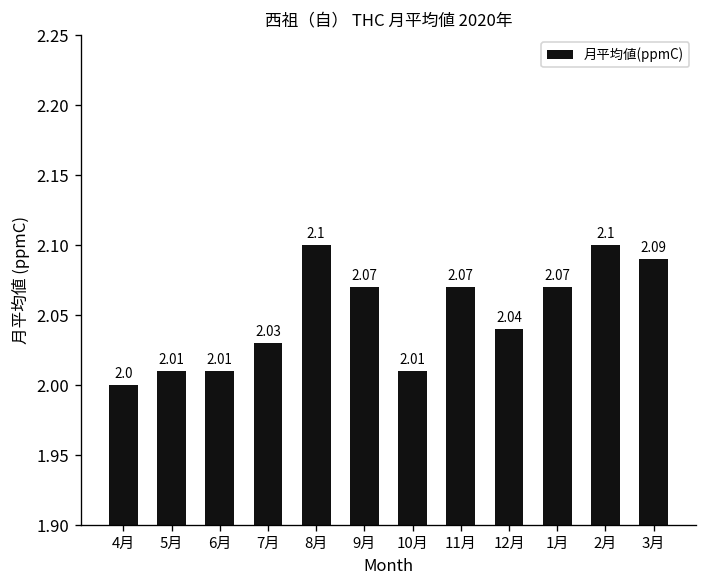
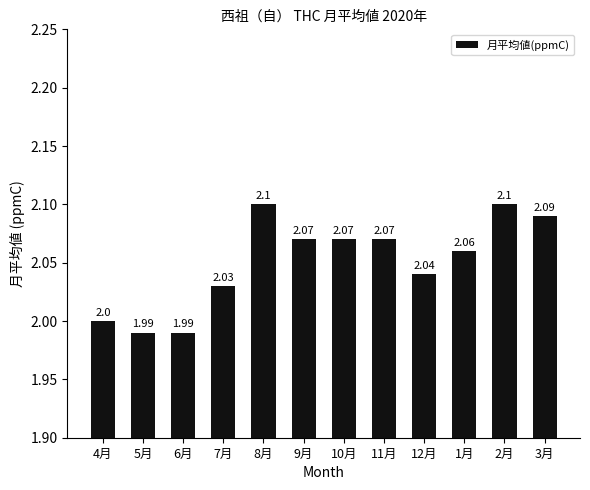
5月: 2.01 -> 1.99
6月: 2.01 -> 1.99
10月: 2.01 -> 2.07
1月: 2.07 -> 2.06
